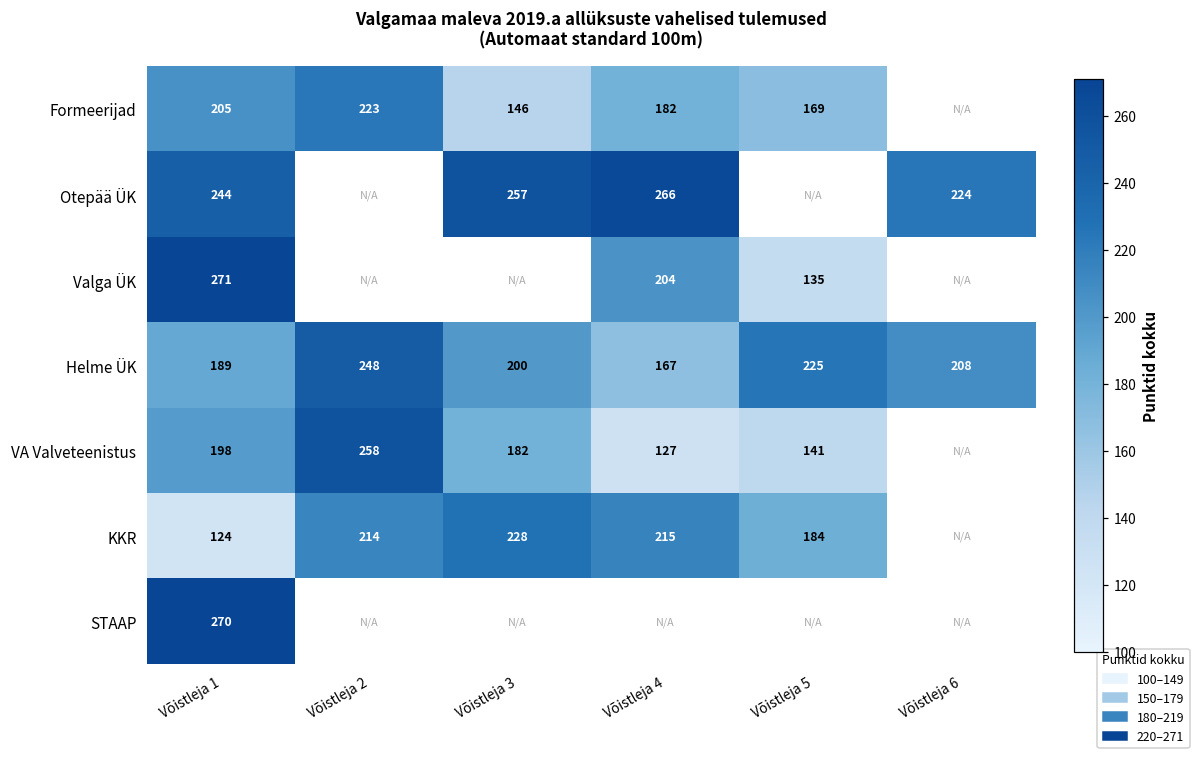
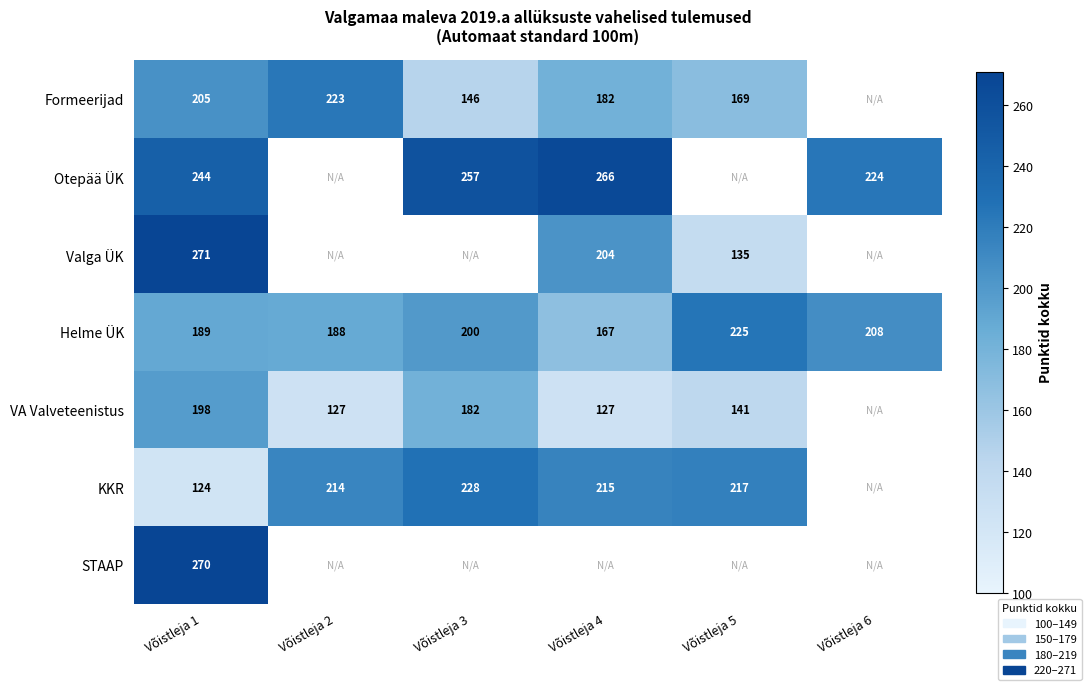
Helme ÜK, Võistleja 2: 248 -> 188
VA Valveteenistus, Võistleja 2: 258 -> 127
KKR, Võistleja 5: 184 -> 217
